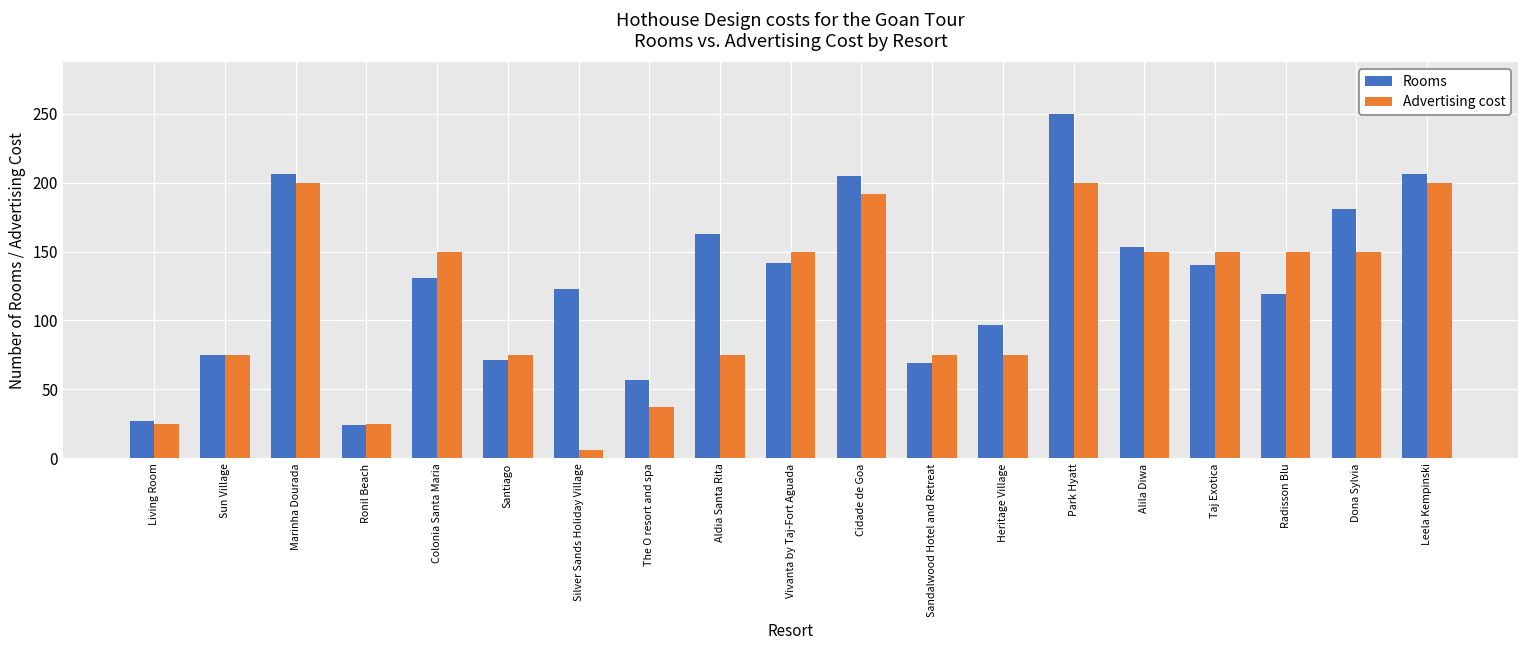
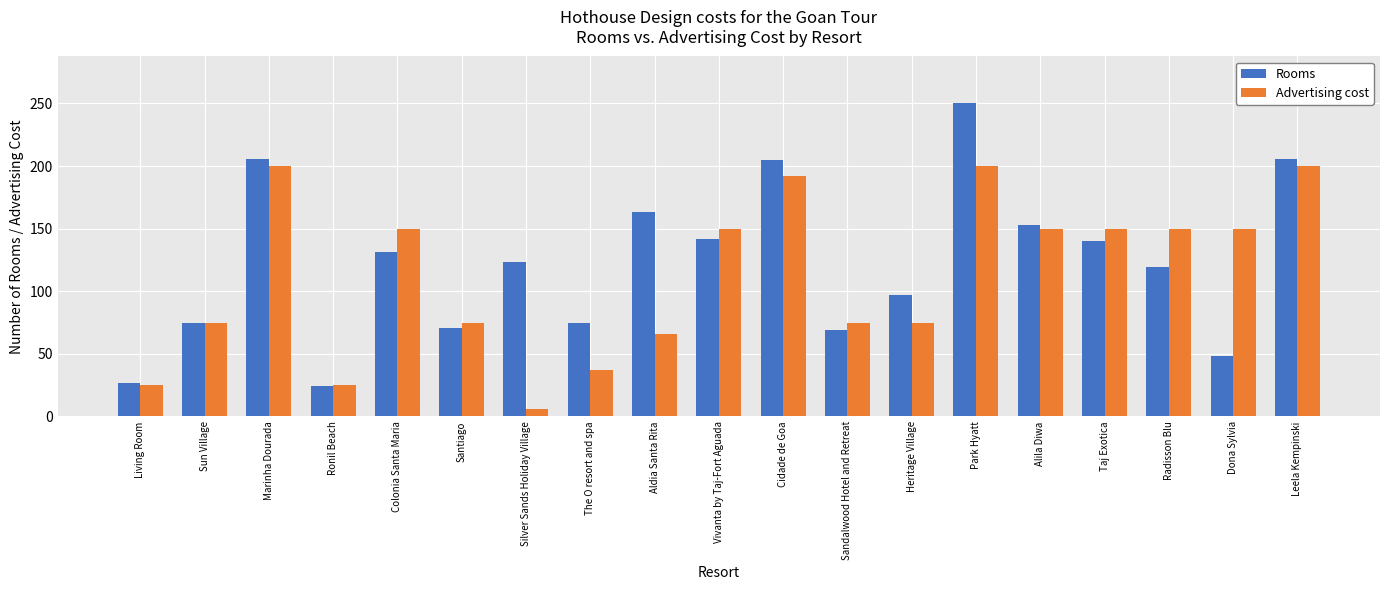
Rooms, The O resort and spa: 57 -> 75
Advertising cost, Aldia Santa Rita: 75 -> 66
Rooms, Dona Sylvia: 181 -> 48
